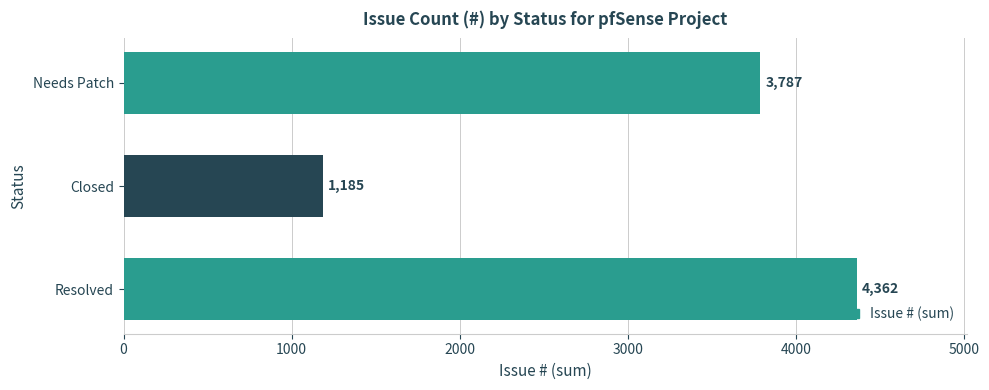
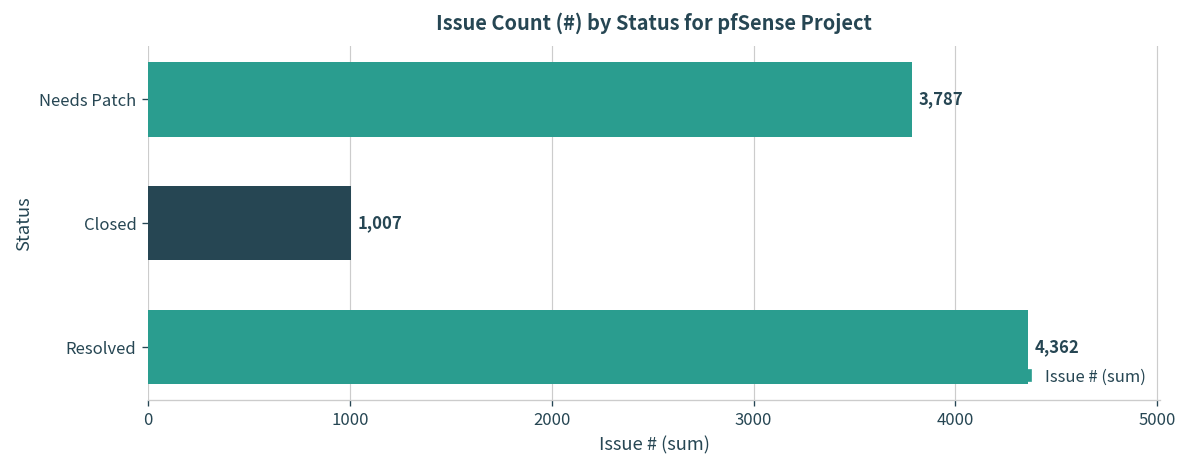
Closed: 1,185 -> 1,007
